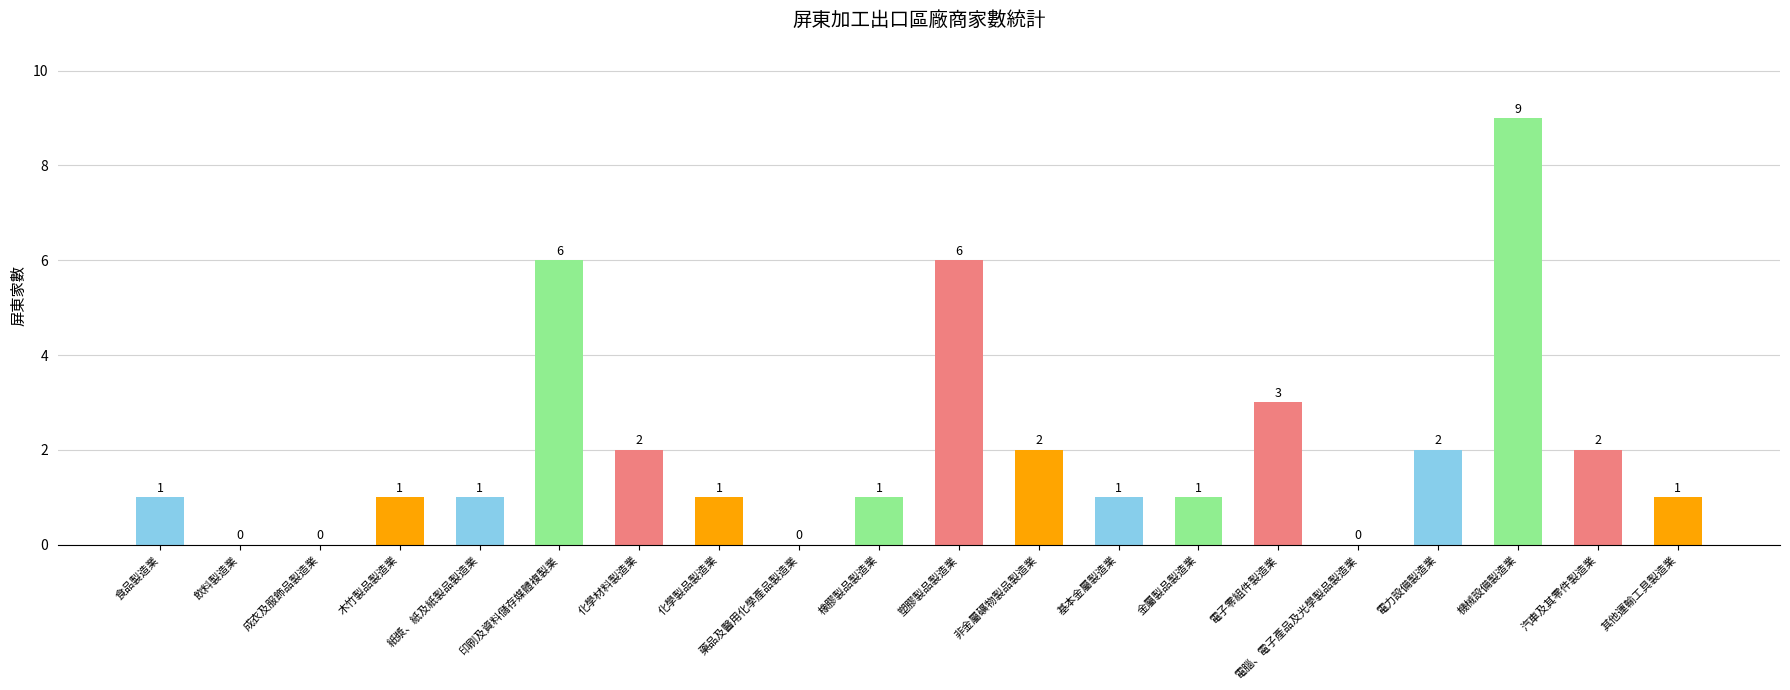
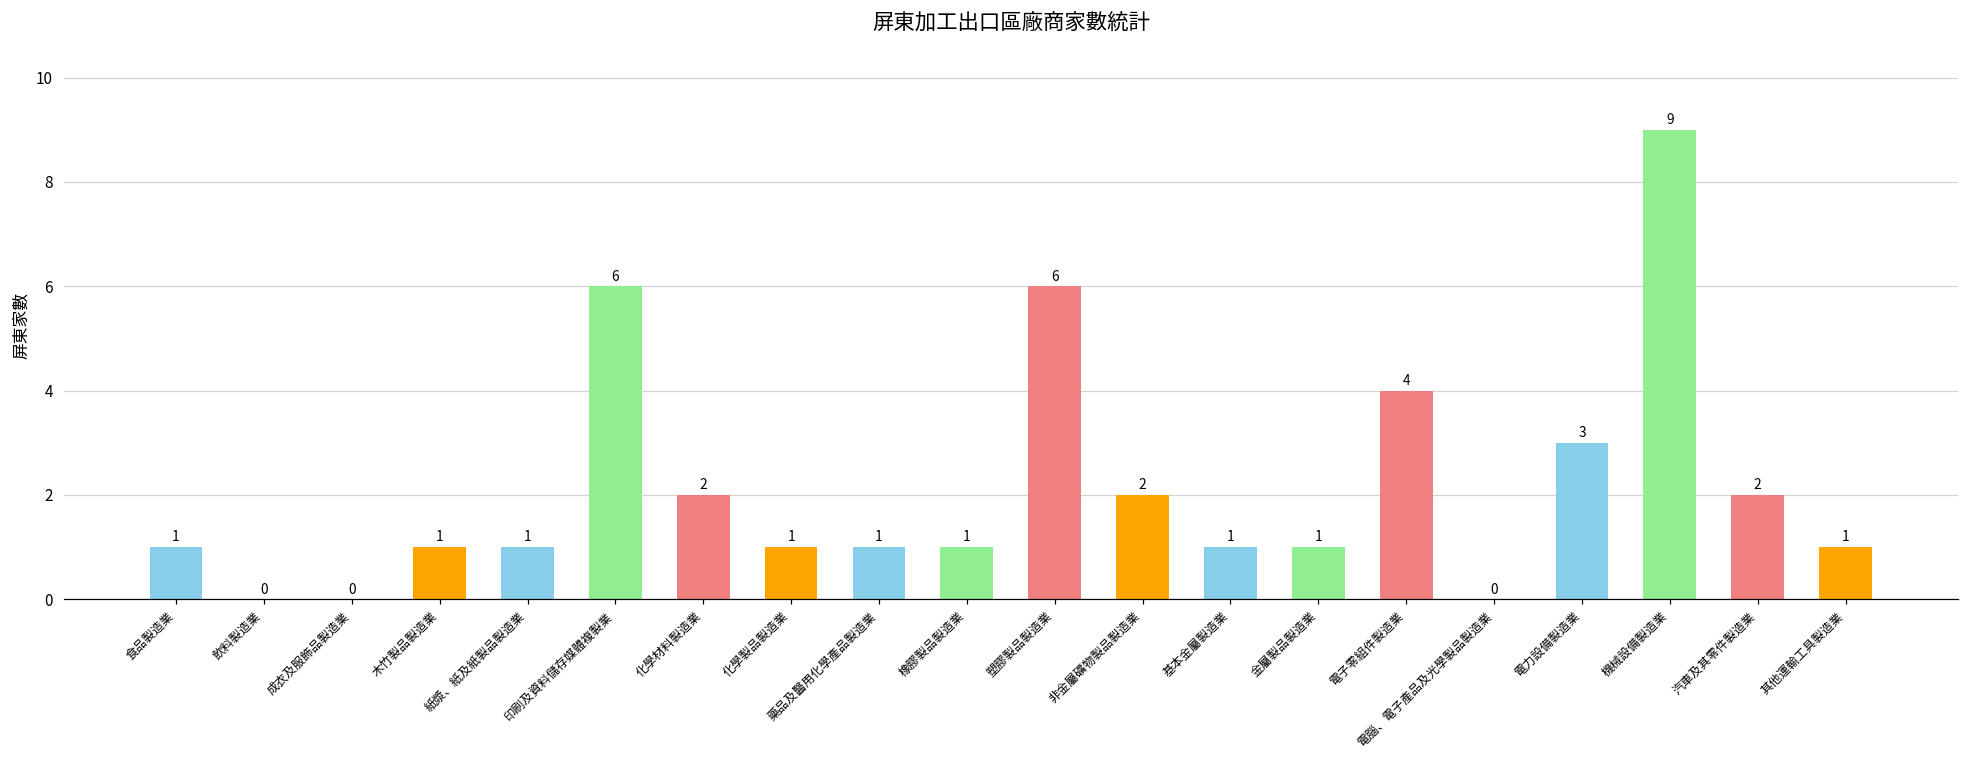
藥品及醫用化學產品製造業: 0 -> 1
電子零組件製造業: 3 -> 4
電力設備製造業: 2 -> 3
